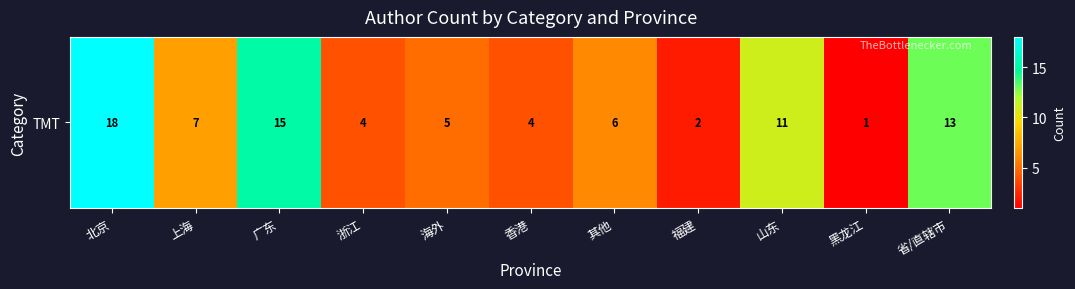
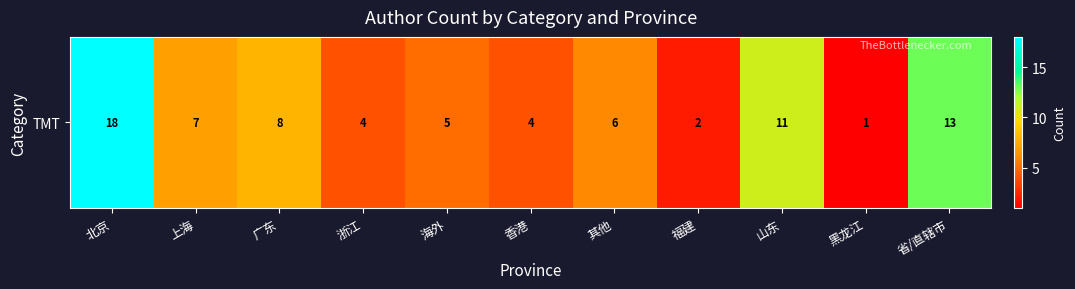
TMT, 广东: 15 -> 8
